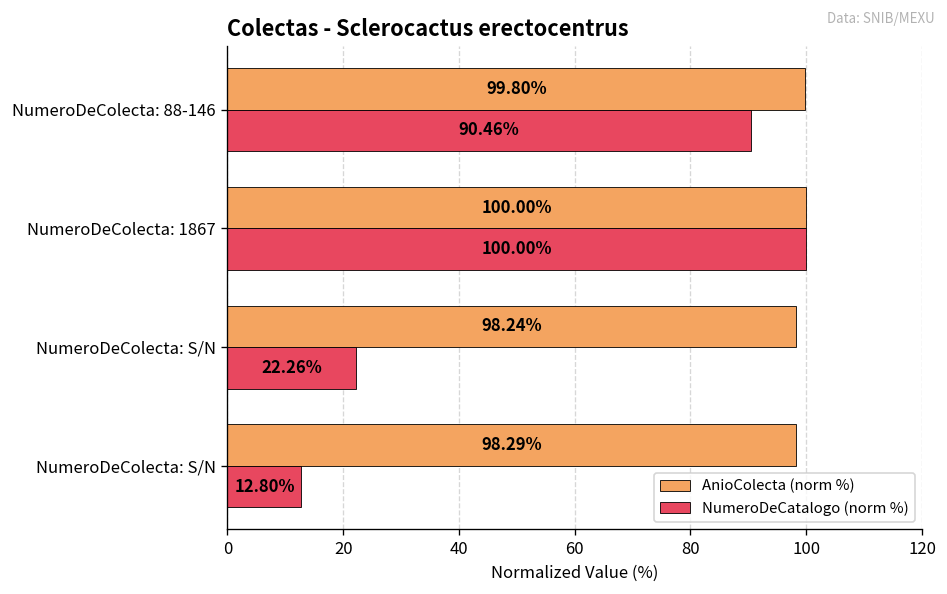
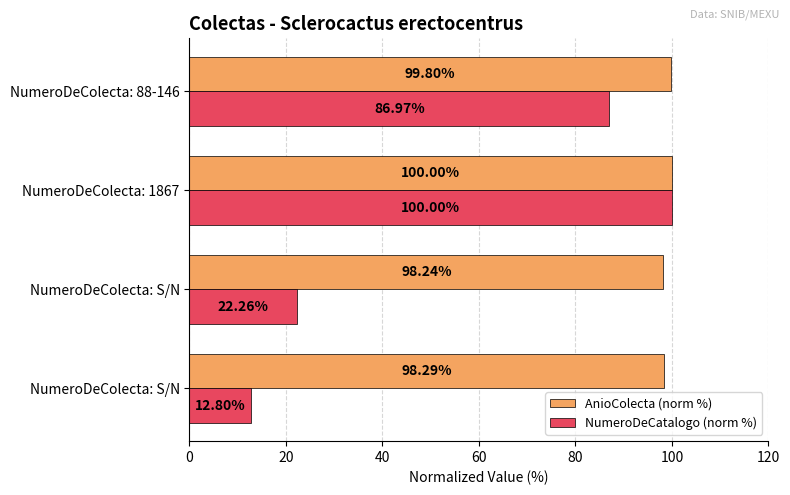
NumeroDeCatalogo (norm %), NumeroDeColecta: 88-146: 90.46% -> 86.97%
